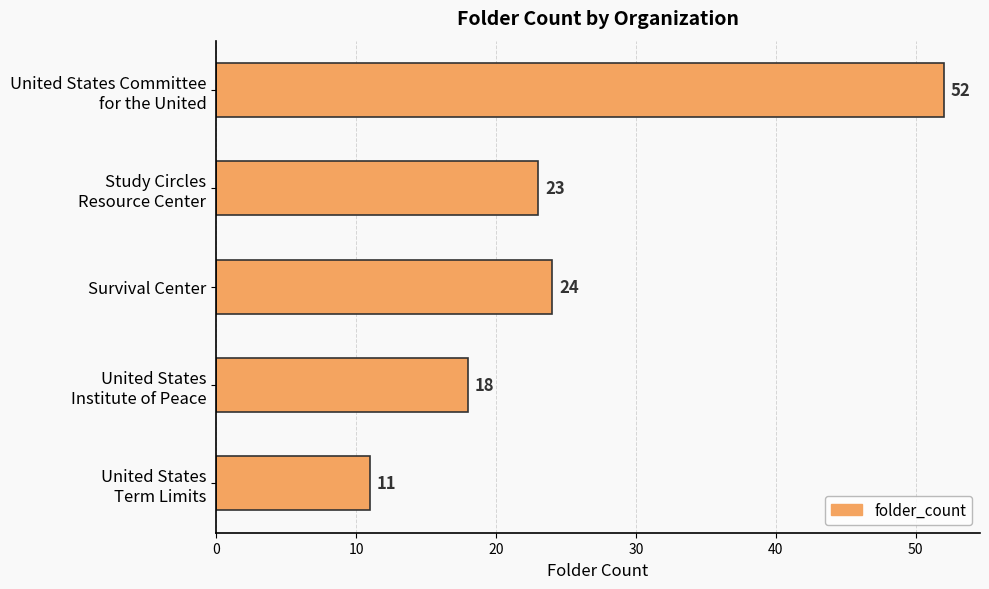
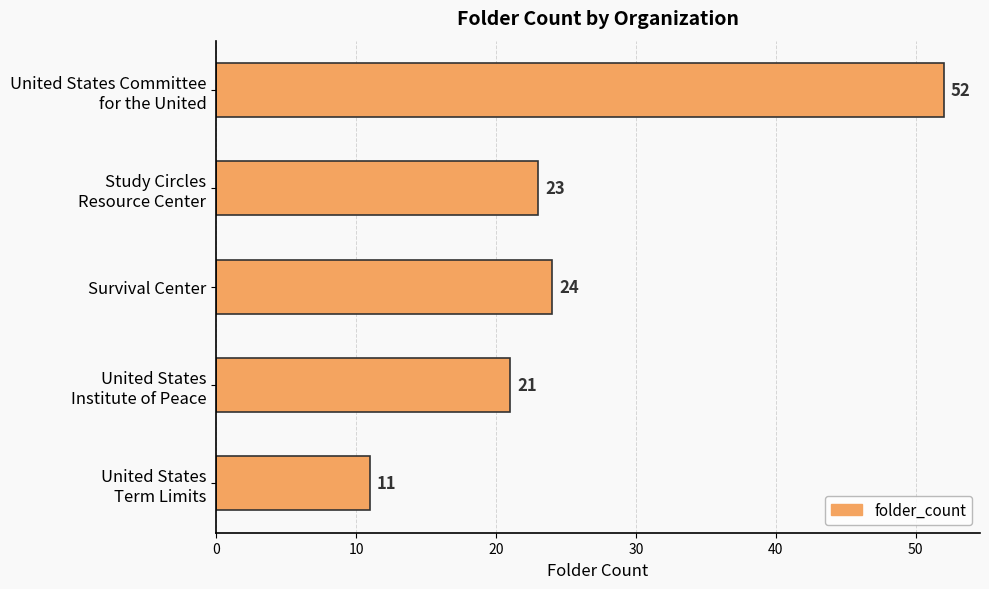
United States Institute of Peace: 18 -> 21
